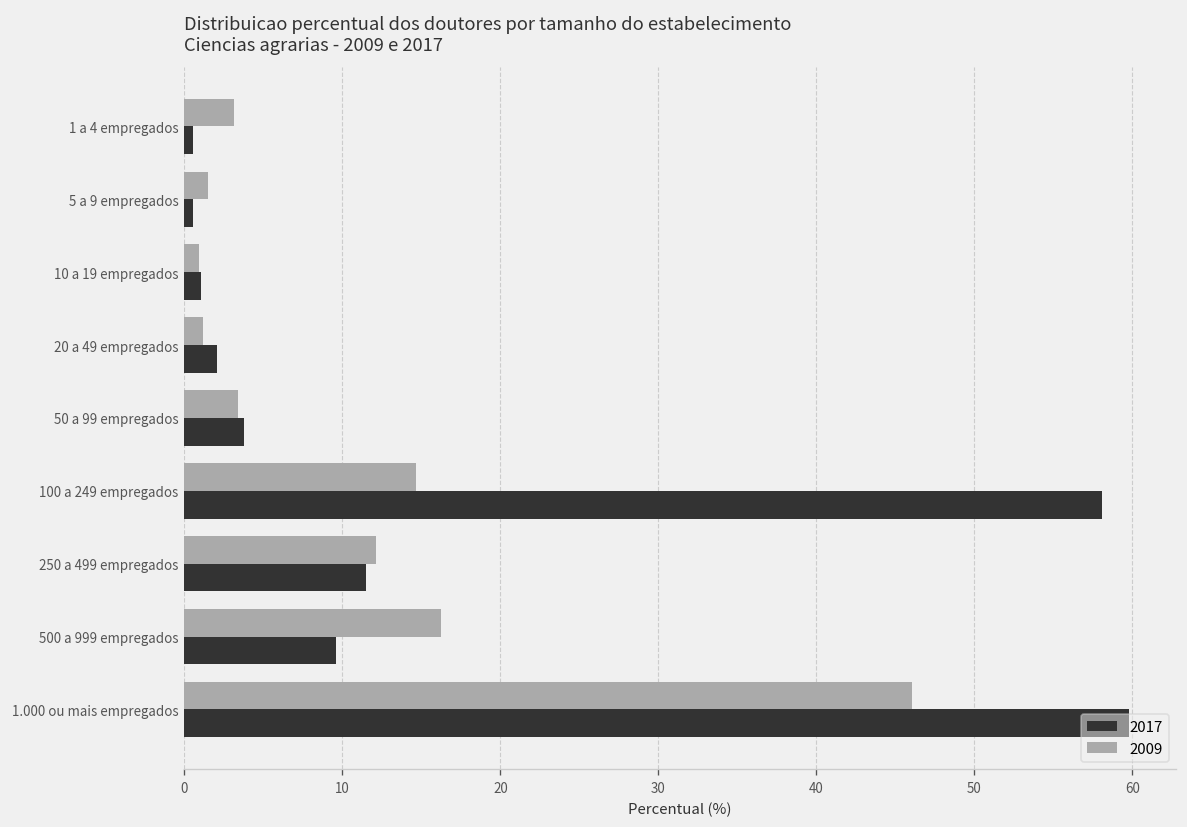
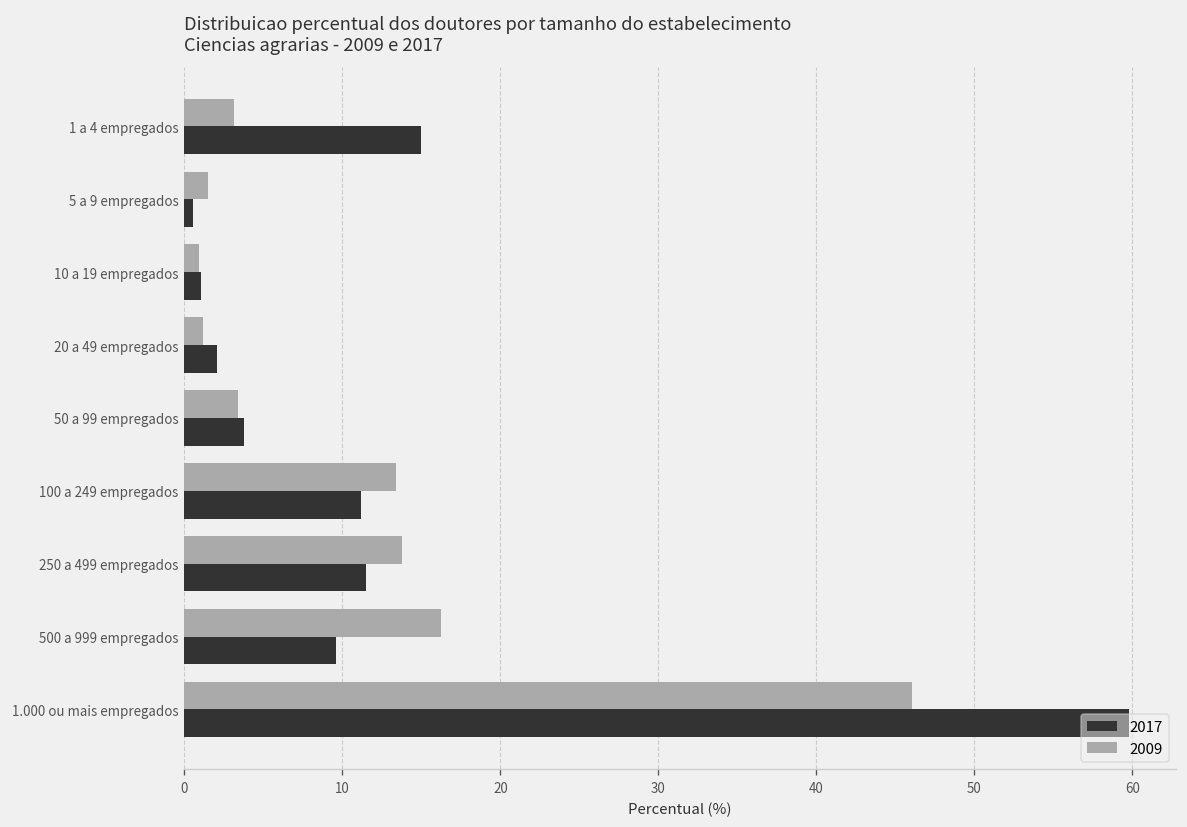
2017, 1 a 4 empregados: 0.5 -> 14.9
2009, 100 a 249 empregados: 14.7 -> 13.4
2017, 100 a 249 empregados: 58.1 -> 11.2
2009, 250 a 499 empregados: 12.1 -> 13.7
